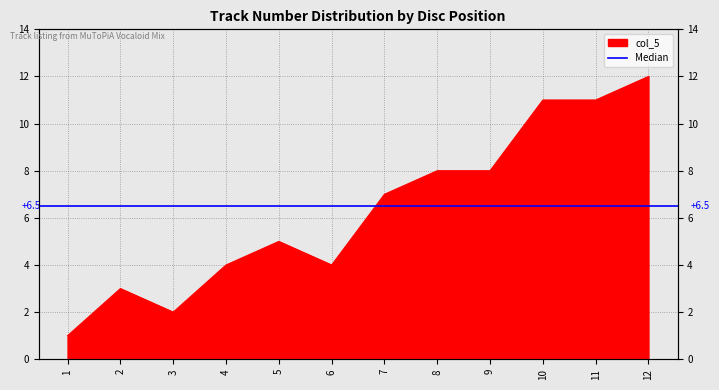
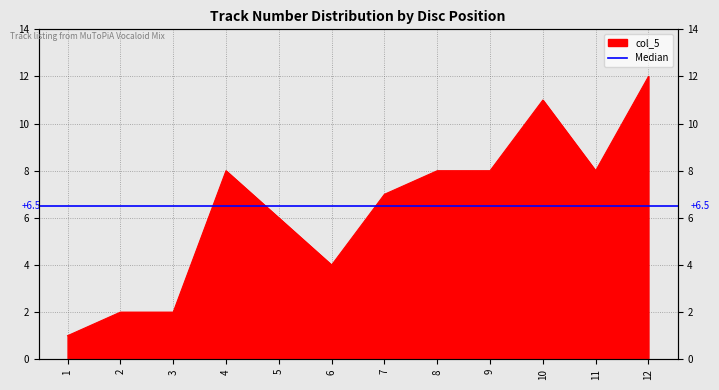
2: 3 -> 2
4: 4 -> 8
5: 5 -> 6
11: 11 -> 8
